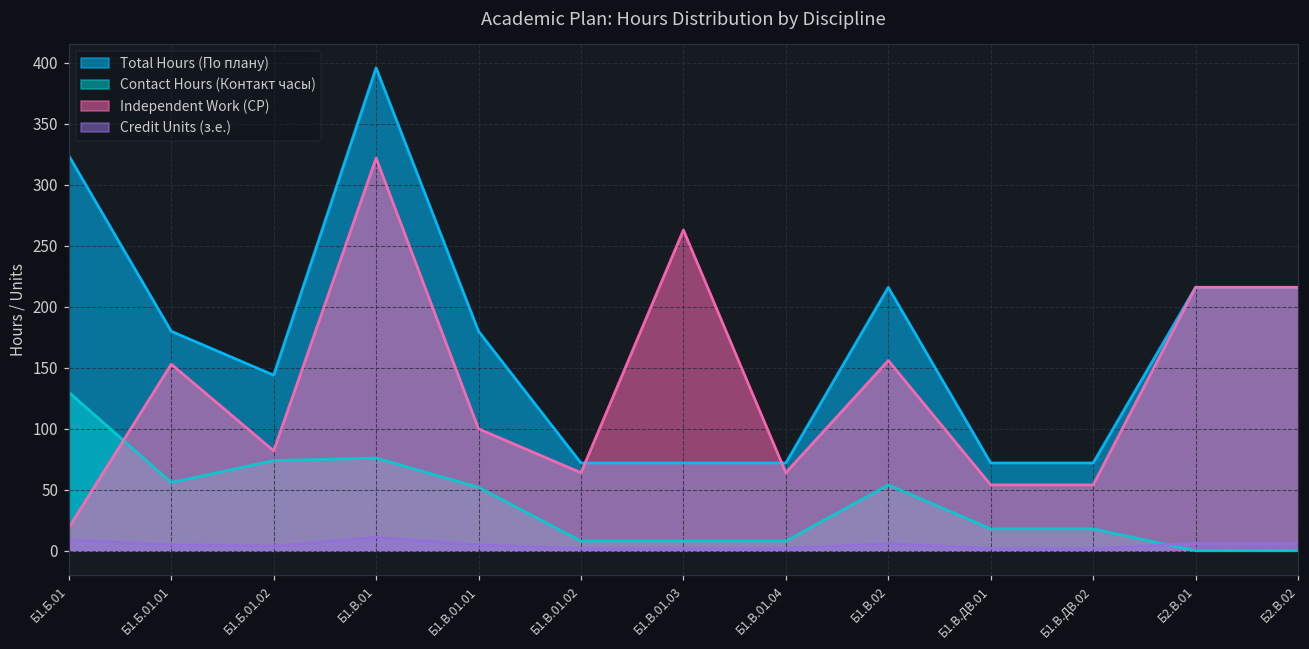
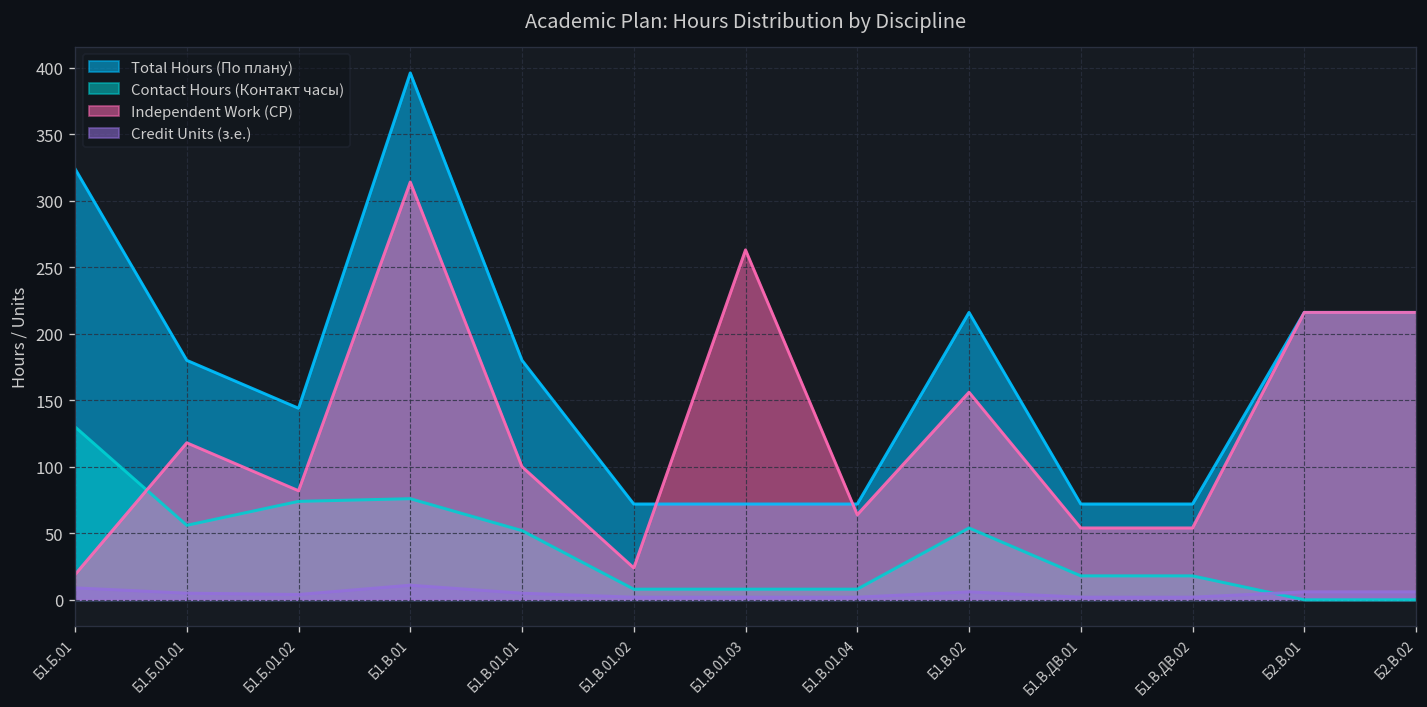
Independent Work (СР), Б1.Б.01.01: 153 -> 118
Independent Work (СР), Б1.В.01: 322 -> 314
Independent Work (СР), Б1.В.01.02: 64 -> 24
